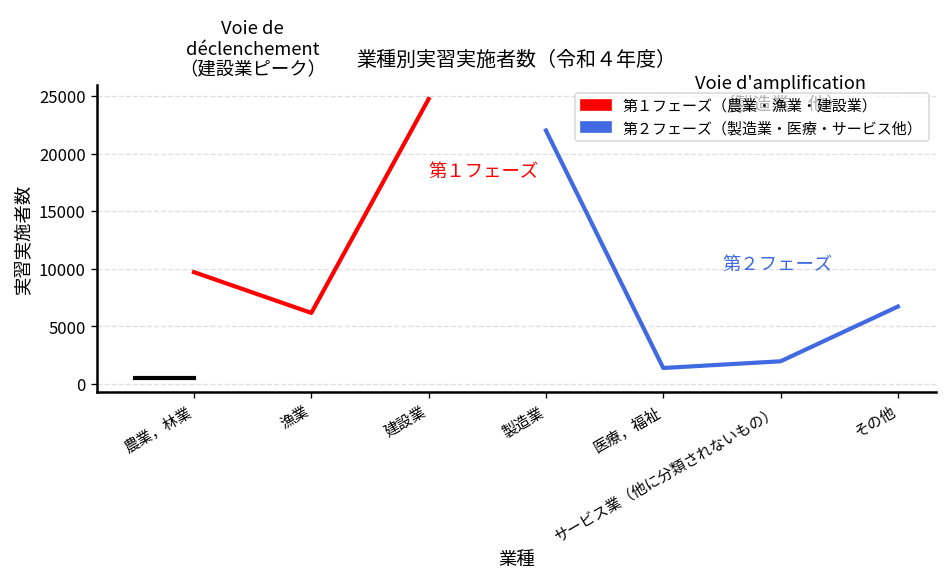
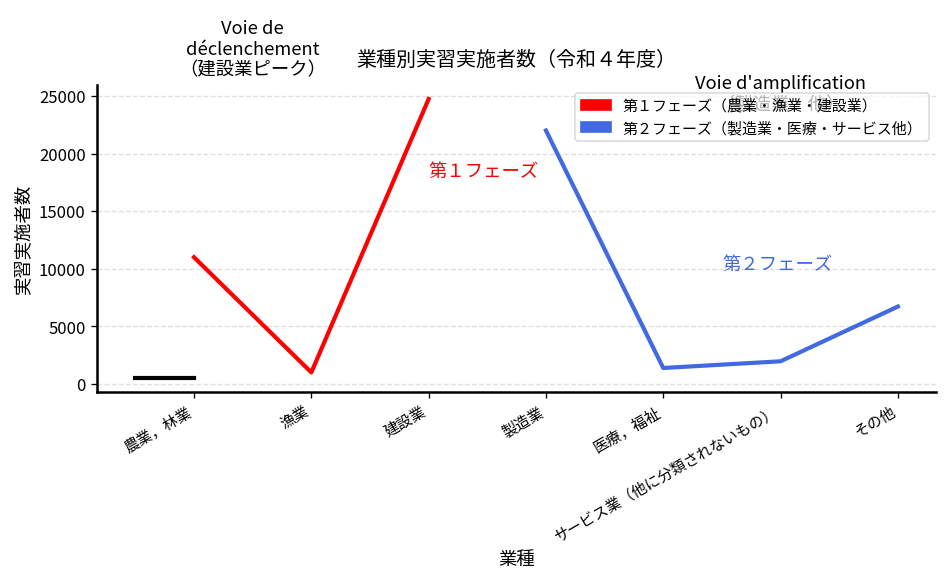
第１フェーズ（農業・漁業・建設業）, 農業，林業: 10000 -> 11000
第１フェーズ（農業・漁業・建設業）, 漁業: 6000 -> 1000
